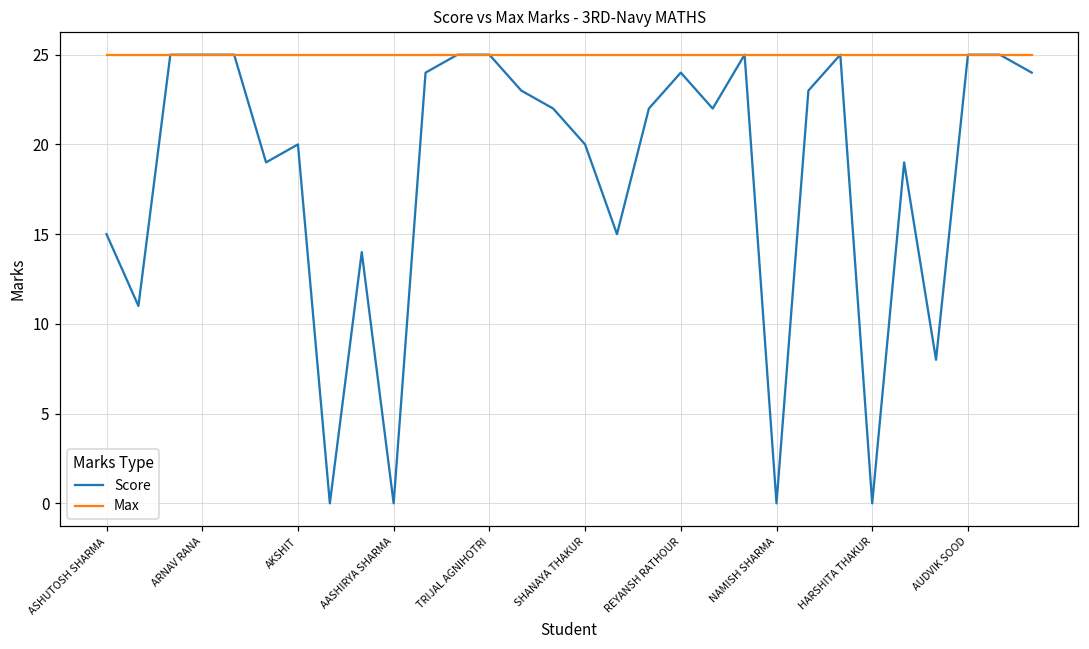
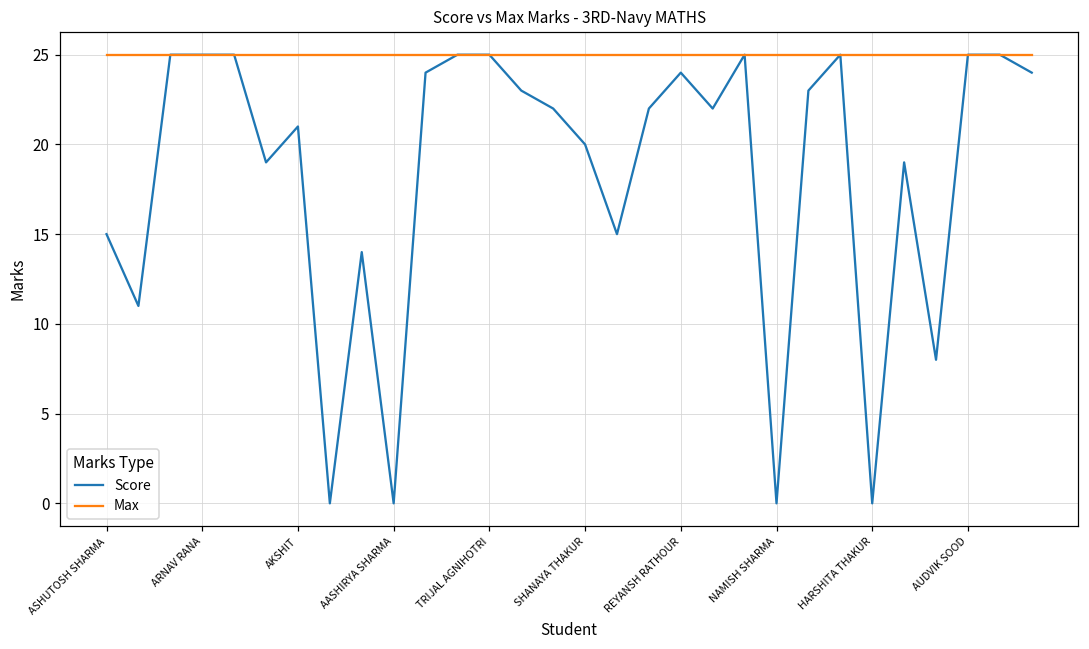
Score, AKSHIT: 20 -> 21
